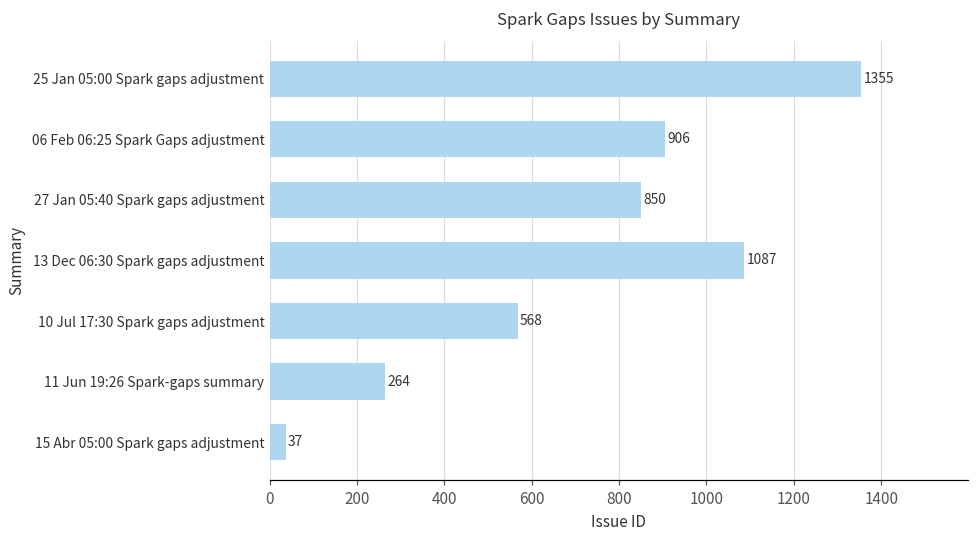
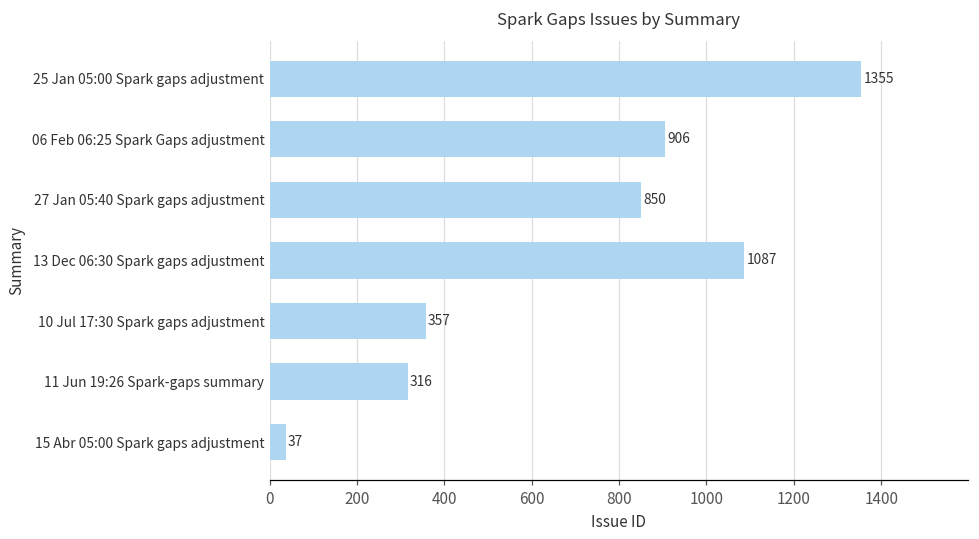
10 Jul 17:30 Spark gaps adjustment: 568 -> 357
11 Jun 19:26 Spark-gaps summary: 264 -> 316
